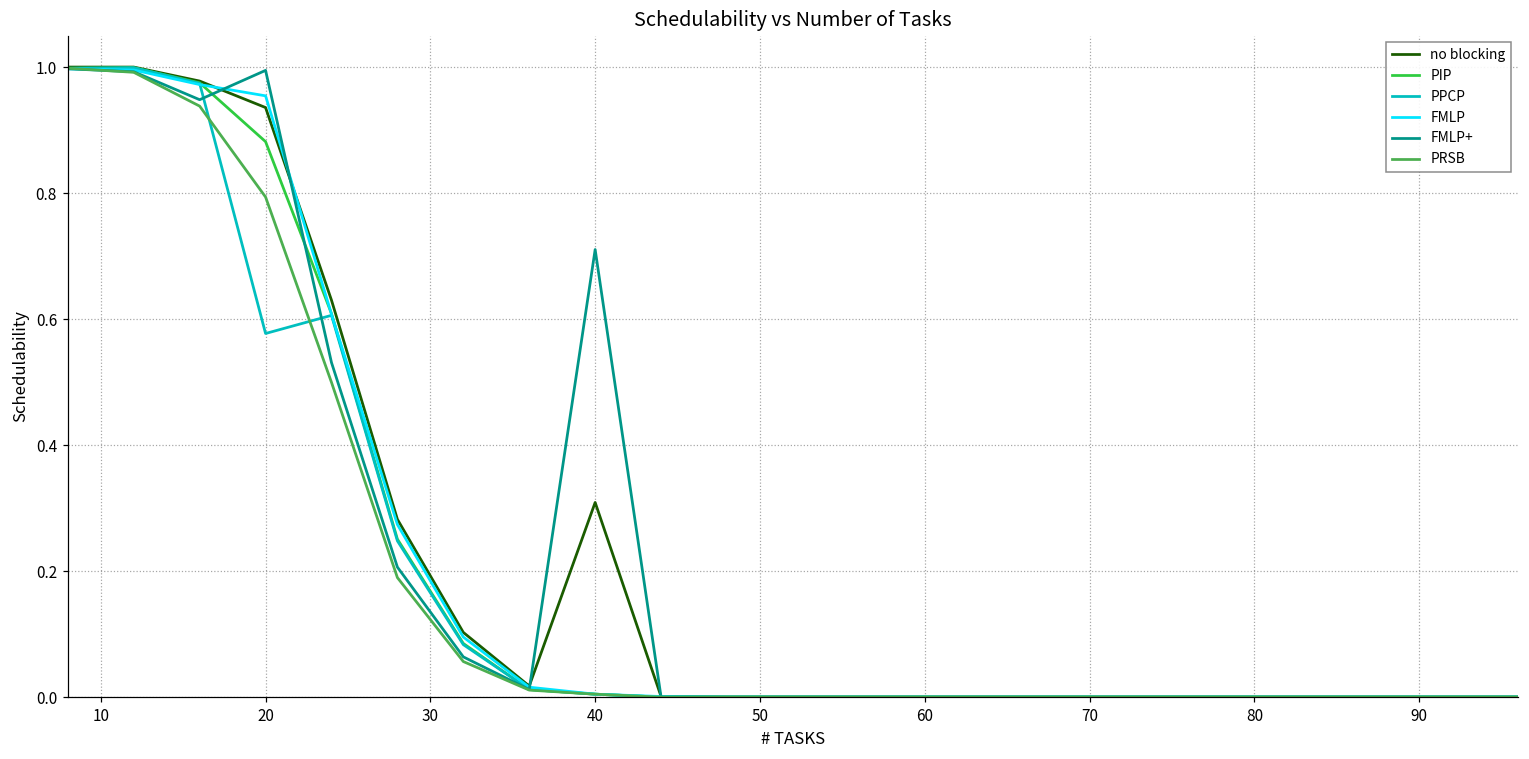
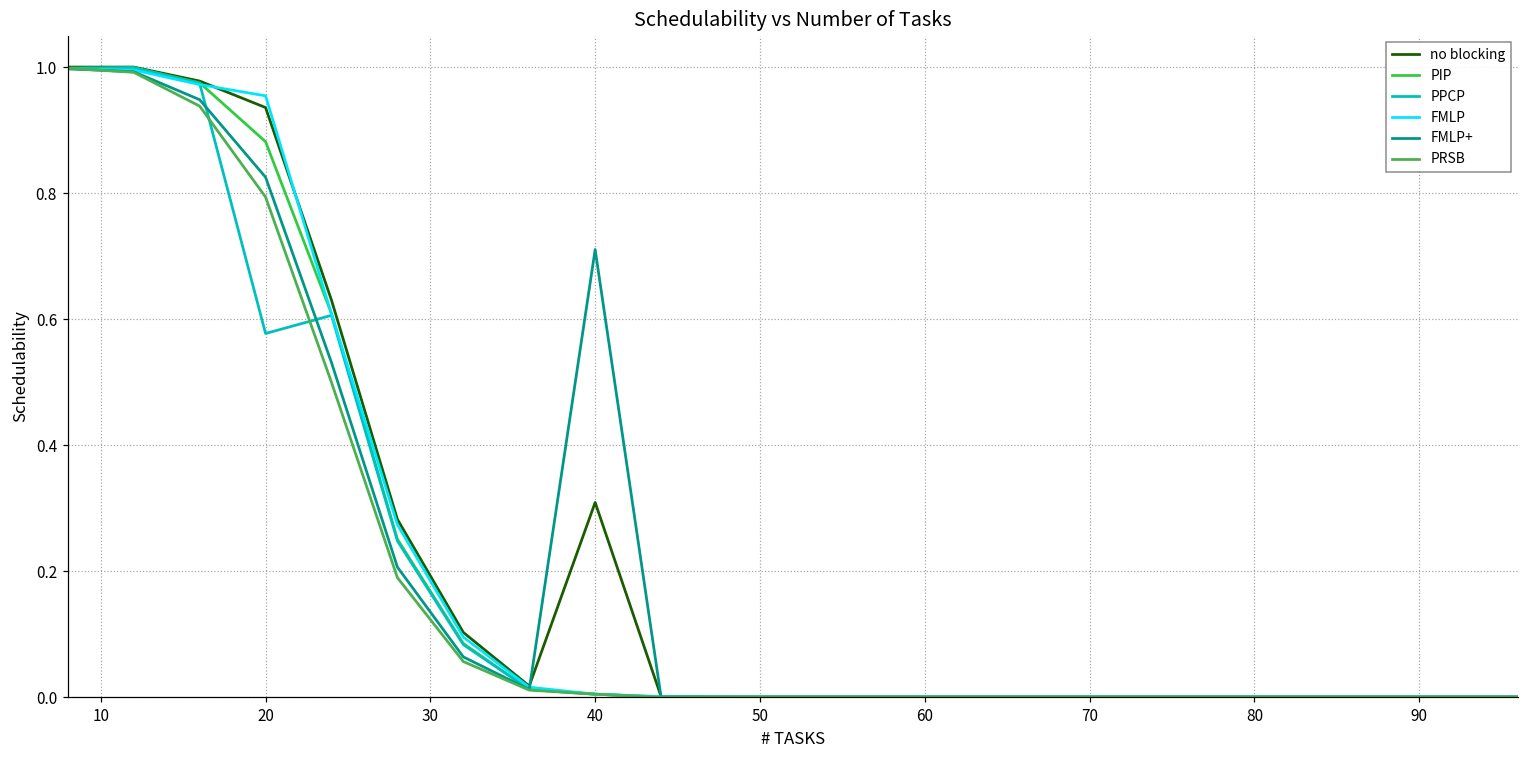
FMLP+, 20: 0.99 -> 0.83
